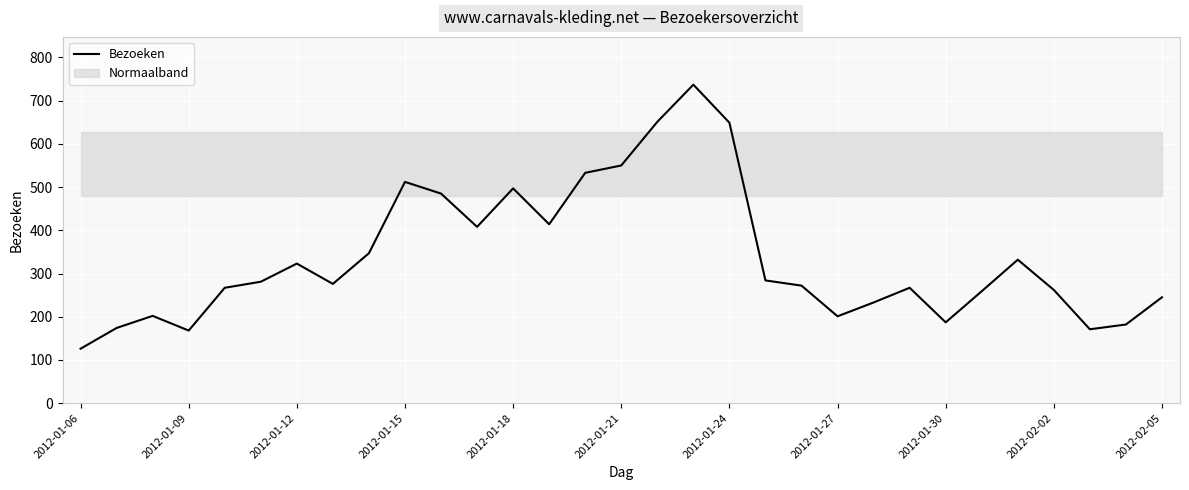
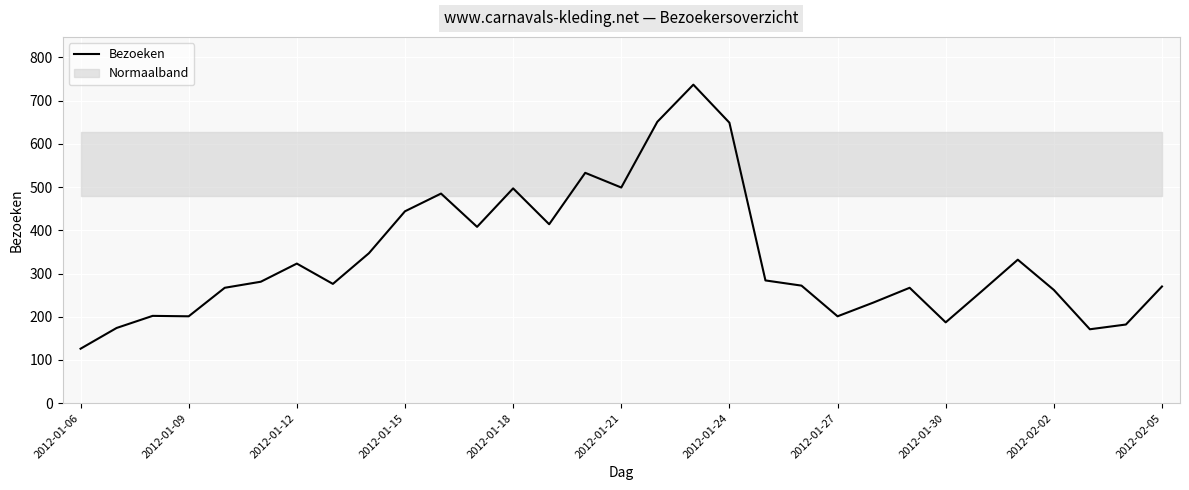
Bezoeken, 2012-01-09: 170 -> 200
Bezoeken, 2012-01-15: 510 -> 440
Bezoeken, 2012-01-21: 550 -> 500
Bezoeken, 2012-02-05: 250 -> 270
